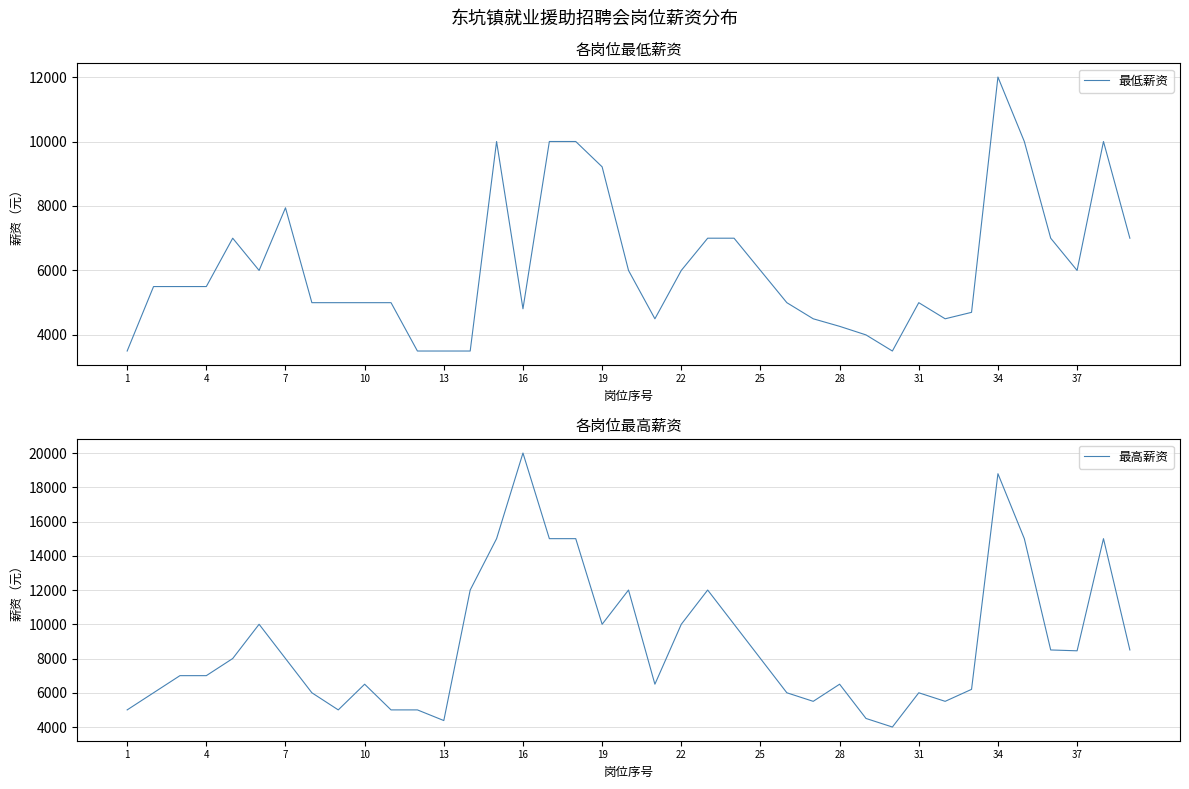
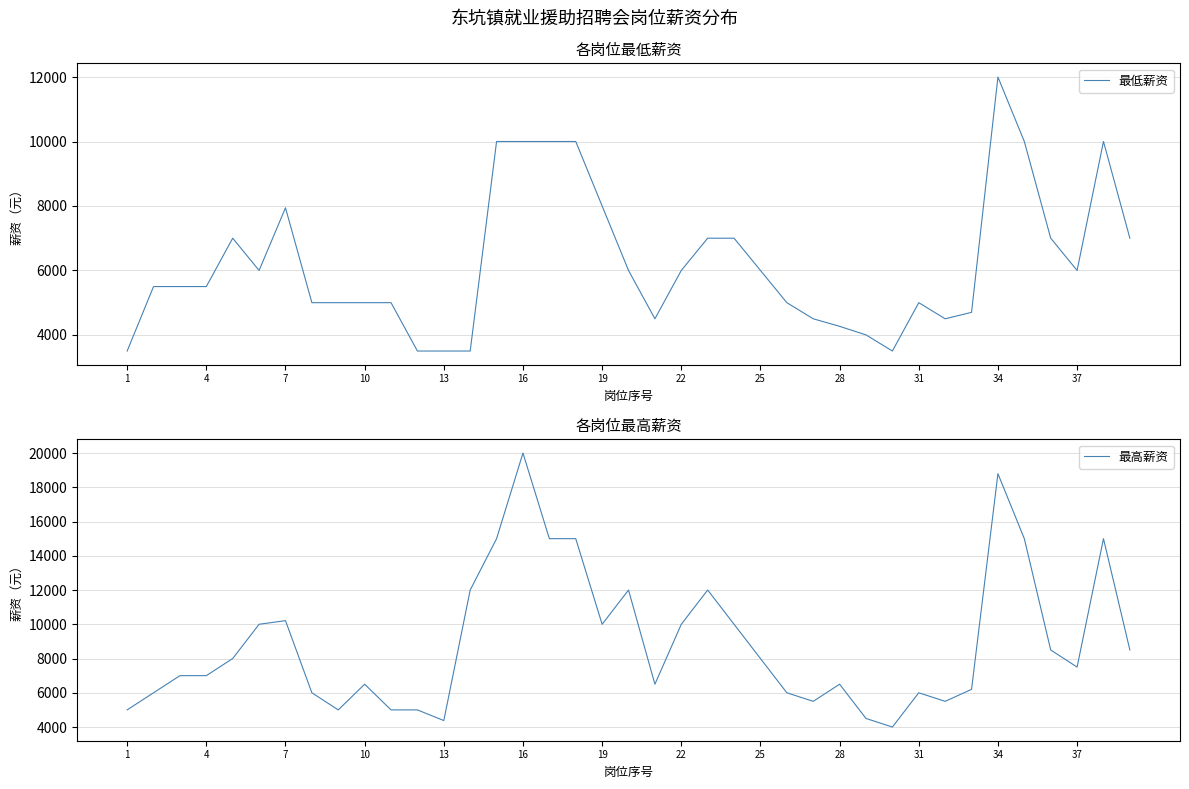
各岗位最低薪资, 16: 4800 -> 10000
各岗位最低薪资, 19: 9200 -> 8000
各岗位最高薪资, 7: 8000 -> 10200
各岗位最高薪资, 37: 8500 -> 7500
